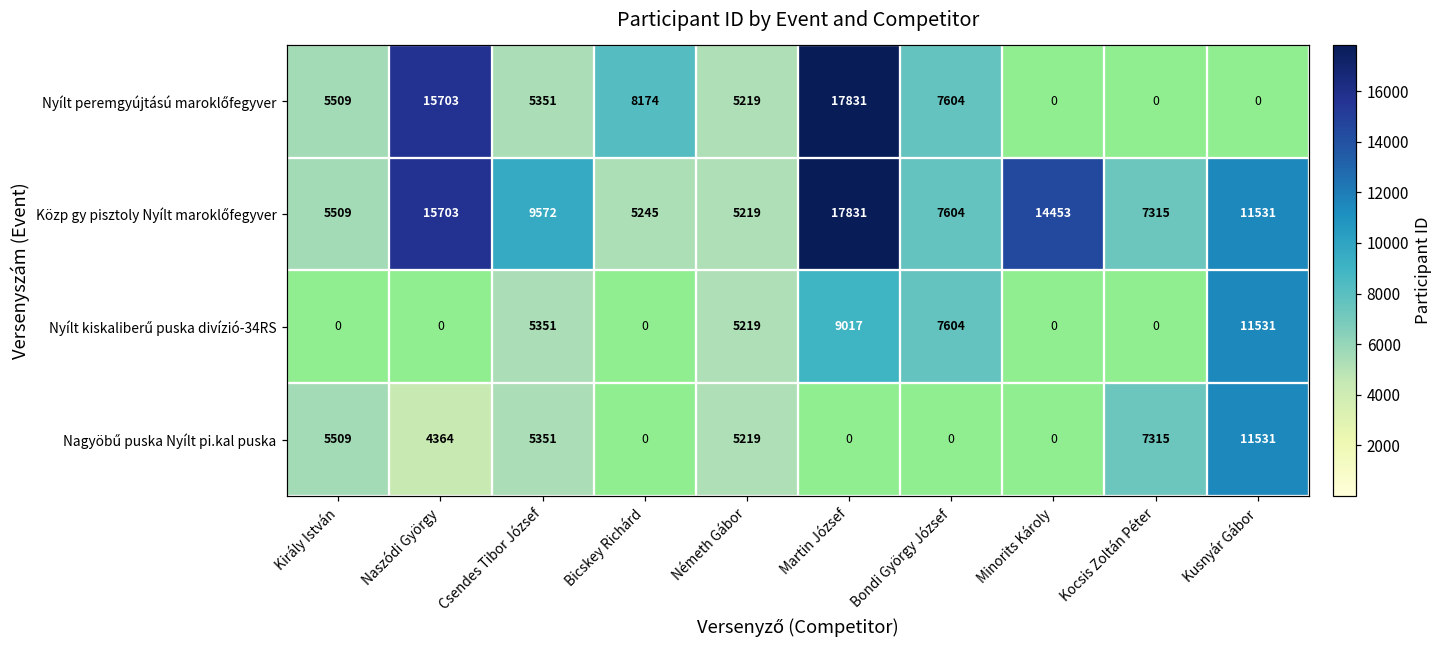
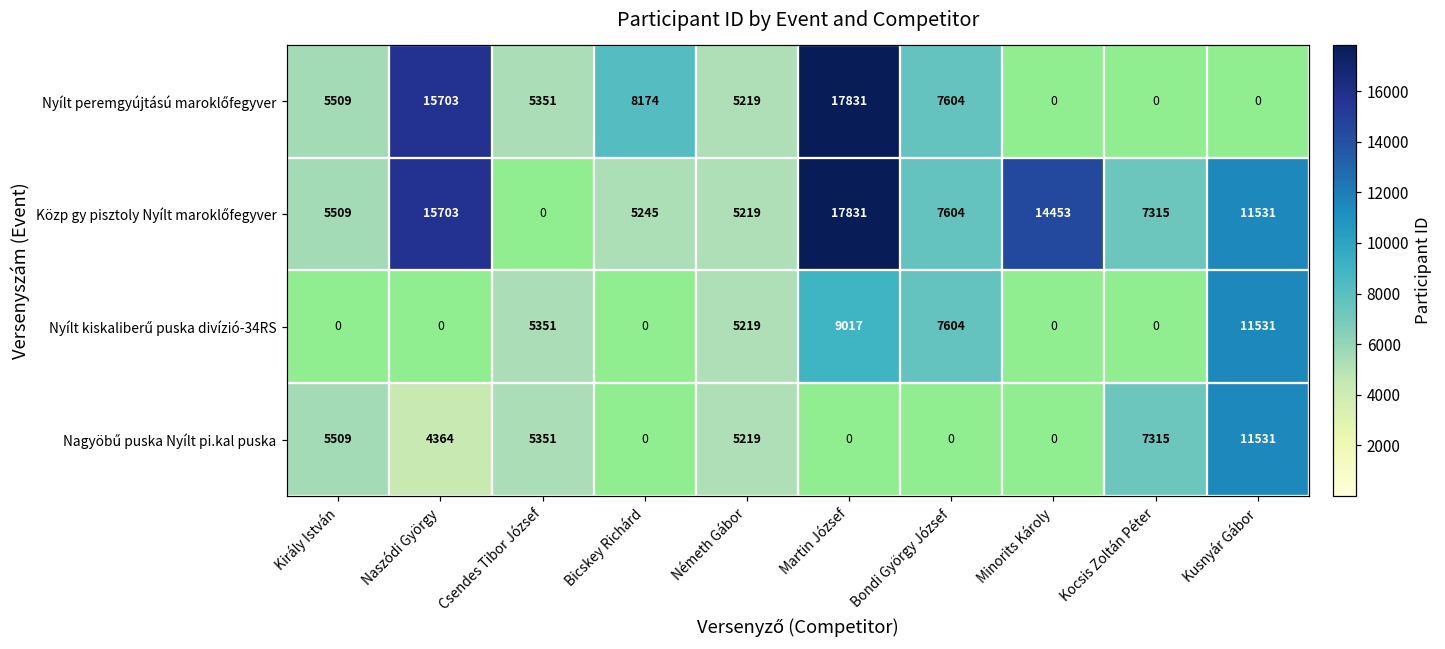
Közp gy pisztoly Nyílt maroklőfegyver, Csendes Tibor József: 9572 -> 0
